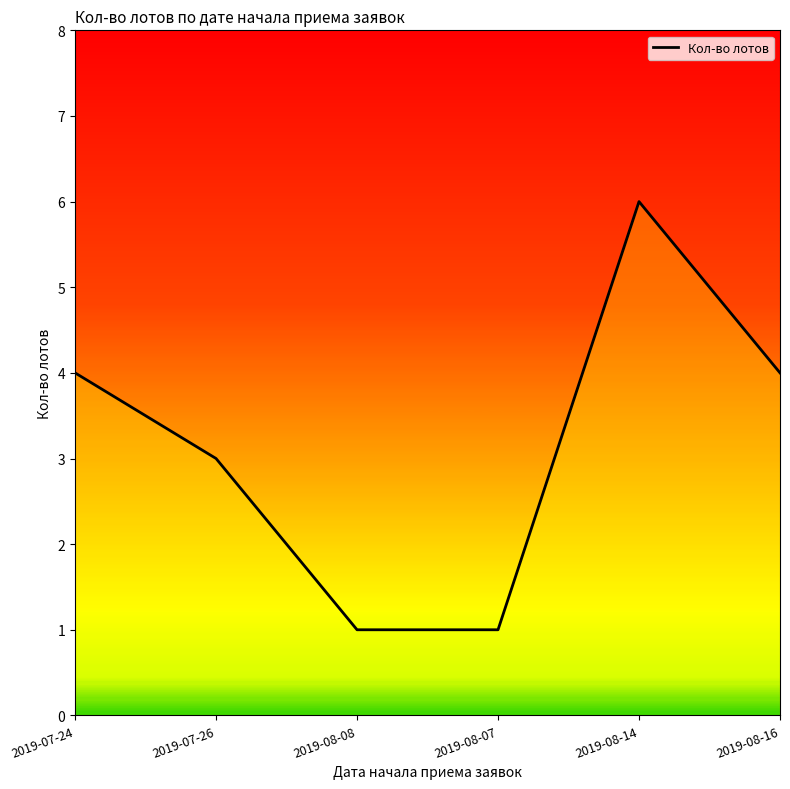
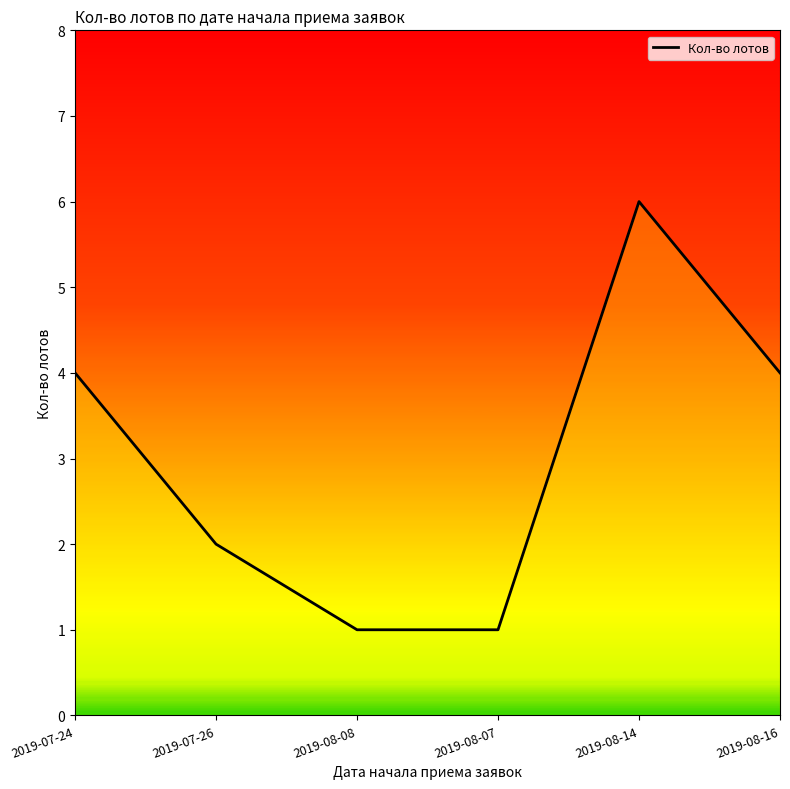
2019-07-26: 3 -> 2
